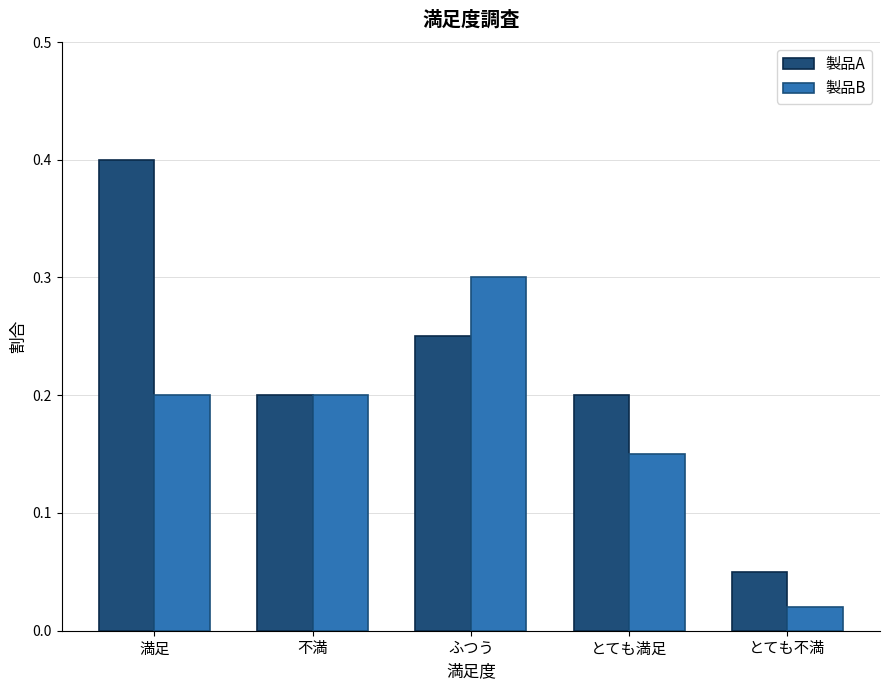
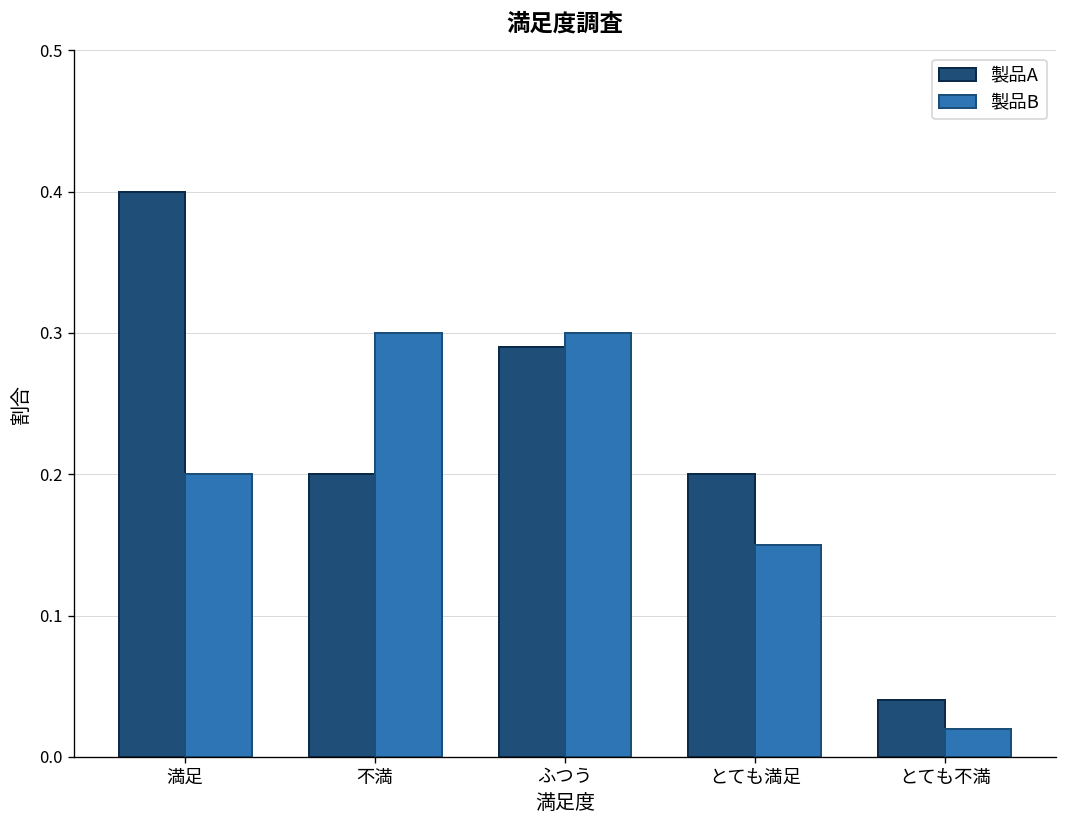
製品B, 不満: 0.2 -> 0.3
製品A, ふつう: 0.25 -> 0.29
製品A, とても不満: 0.05 -> 0.04
